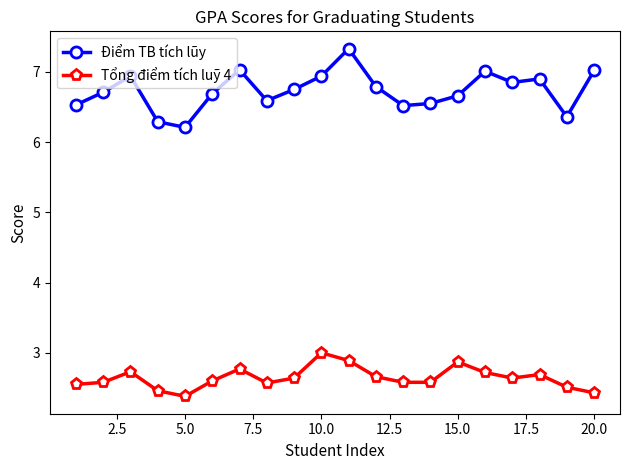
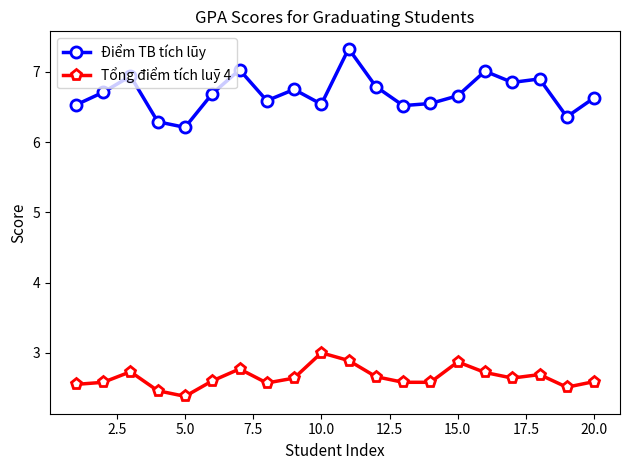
Điểm TB tích lũy, 10.0: 6.9 -> 6.5
Điểm TB tích lũy, 20.0: 7.0 -> 6.6
Tổng điểm tích luỹ 4, 20.0: 2.4 -> 2.6
